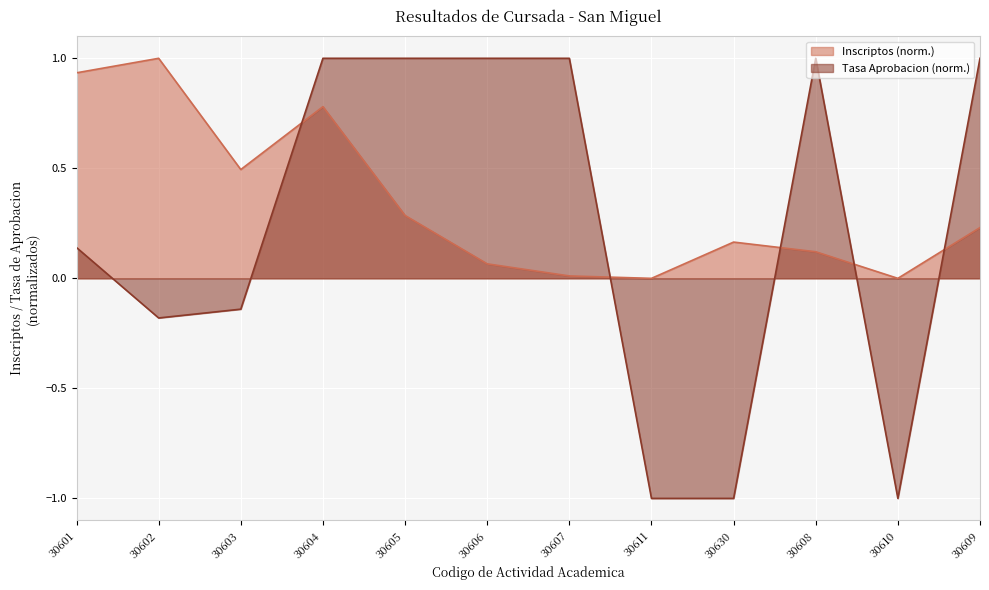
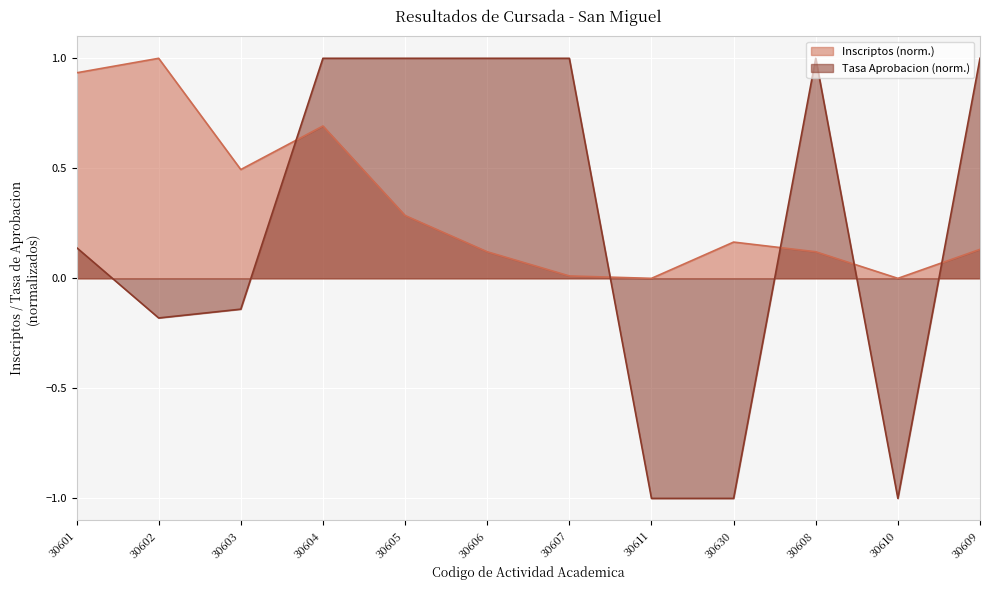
Inscriptos (norm.), 30604: 0.78 -> 0.69
Inscriptos (norm.), 30606: 0.07 -> 0.12
Inscriptos (norm.), 30609: 0.23 -> 0.13
